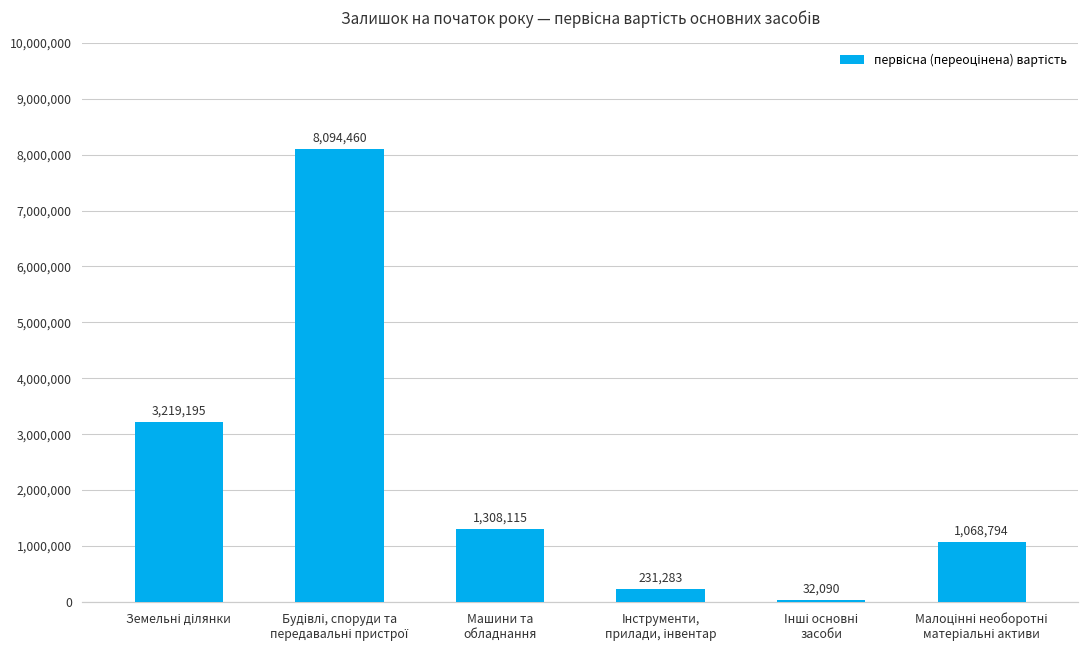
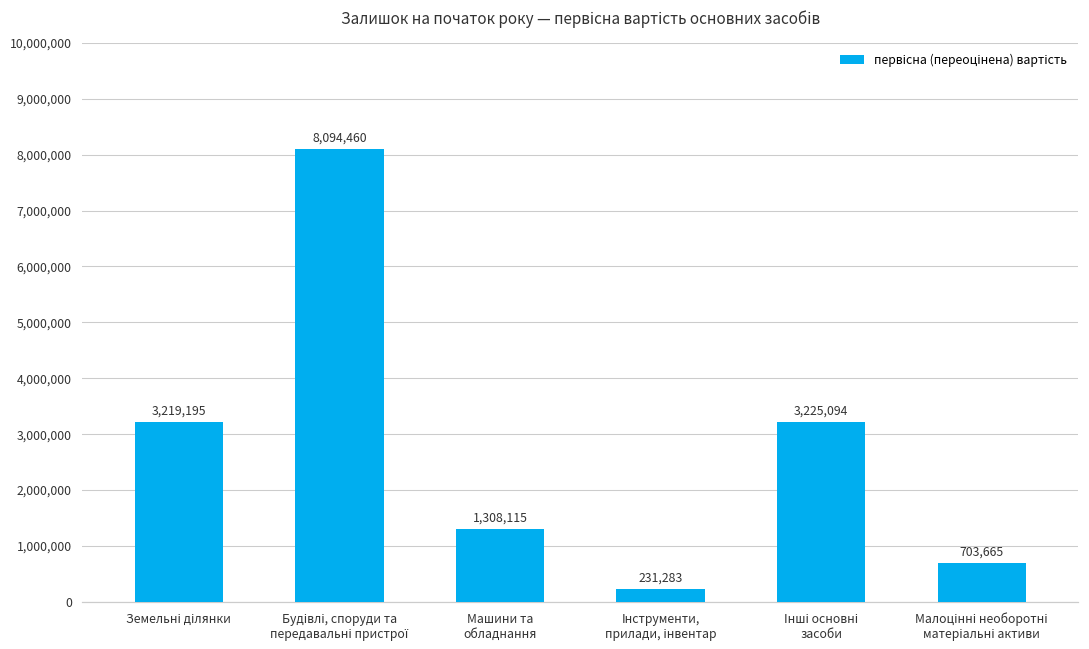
Інші основні засоби: 32,090 -> 3,225,094
Малоцінні необоротні матеріальні активи: 1,068,794 -> 703,665
